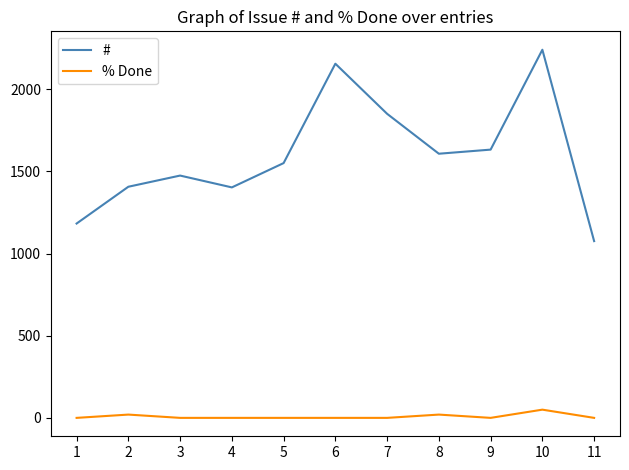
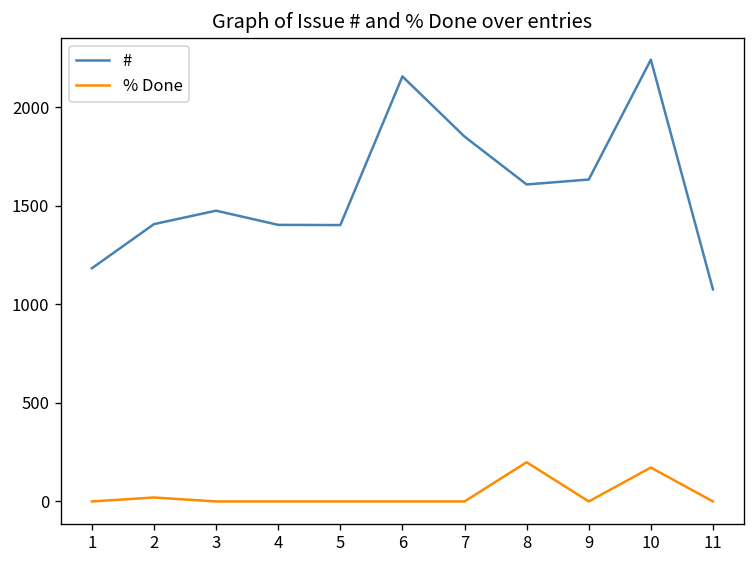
#, 5: 1550 -> 1400
% Done, 8: 20 -> 200
% Done, 10: 50 -> 170
